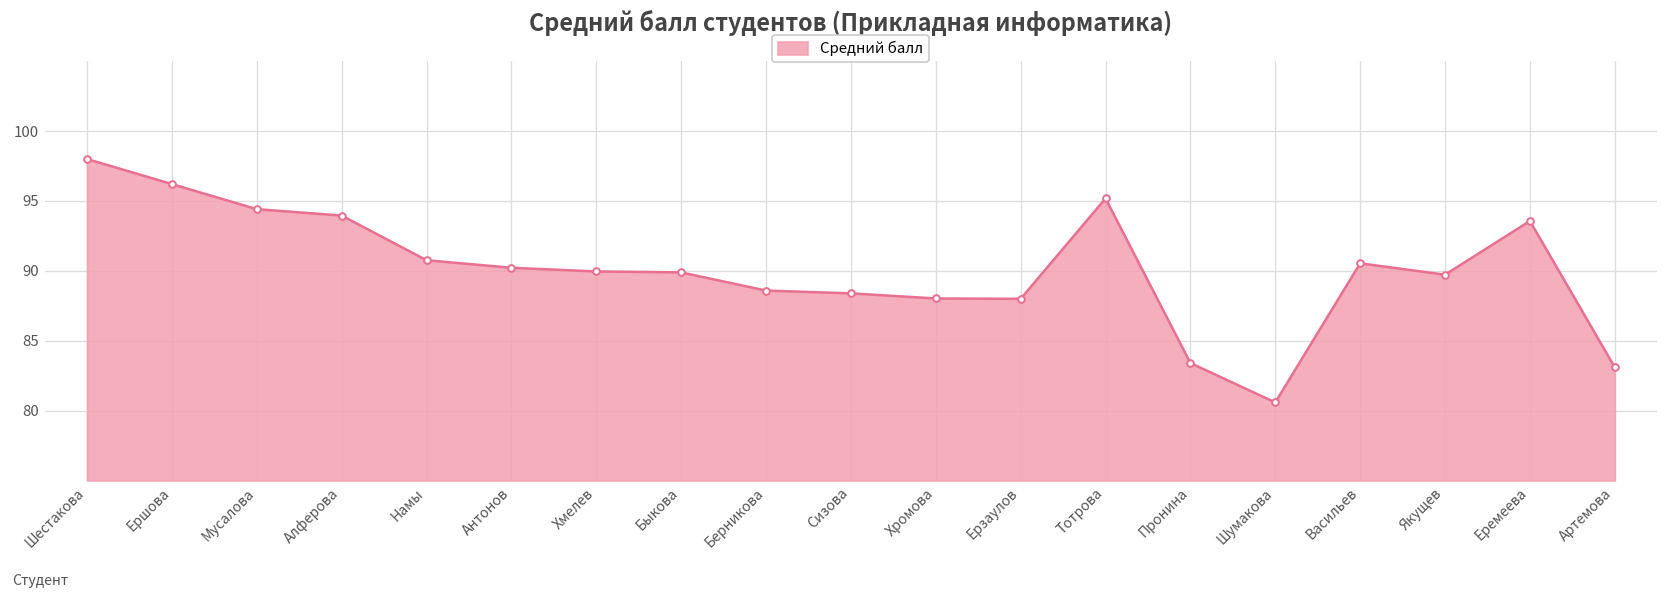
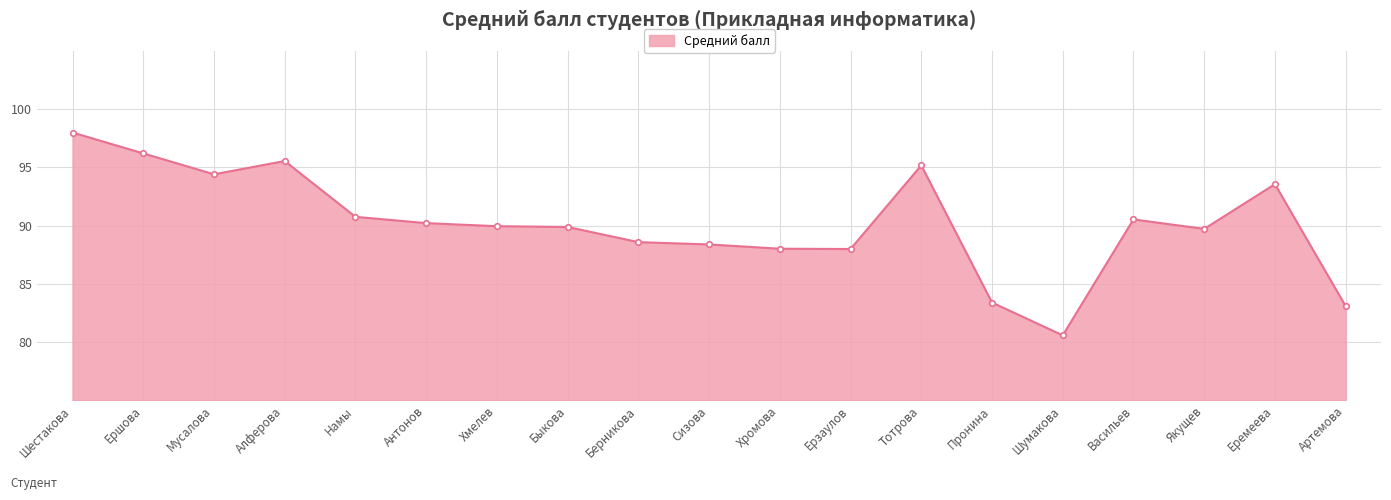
Алферова: 94.0 -> 95.6
